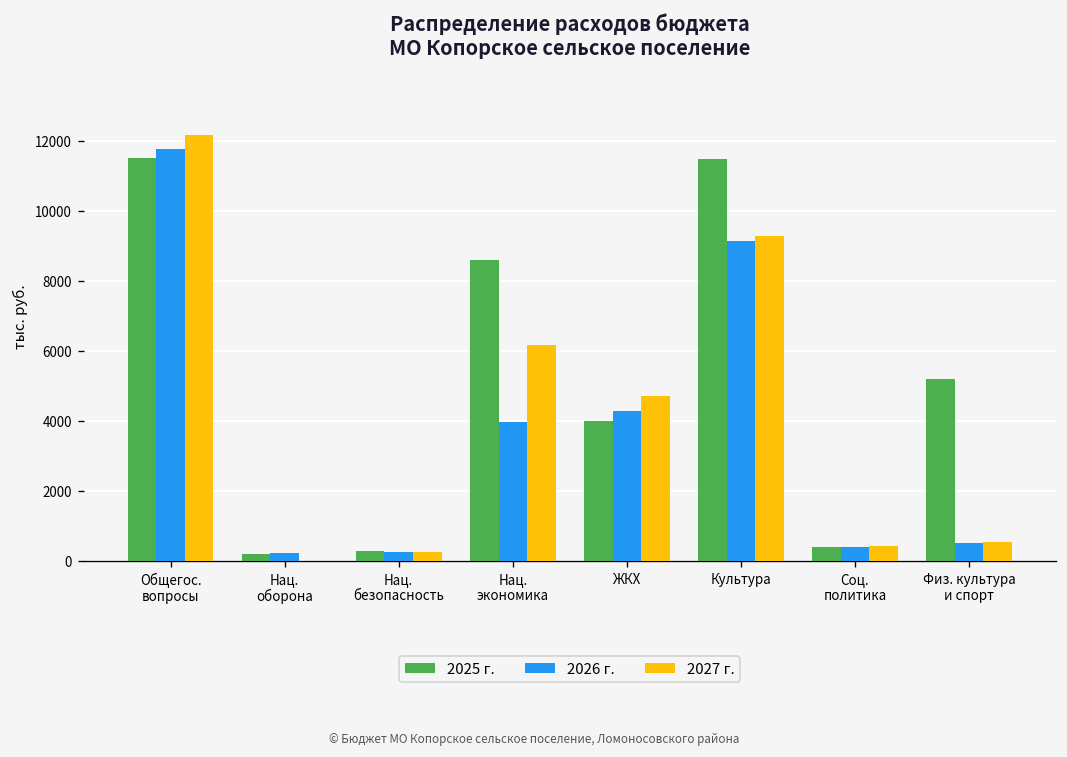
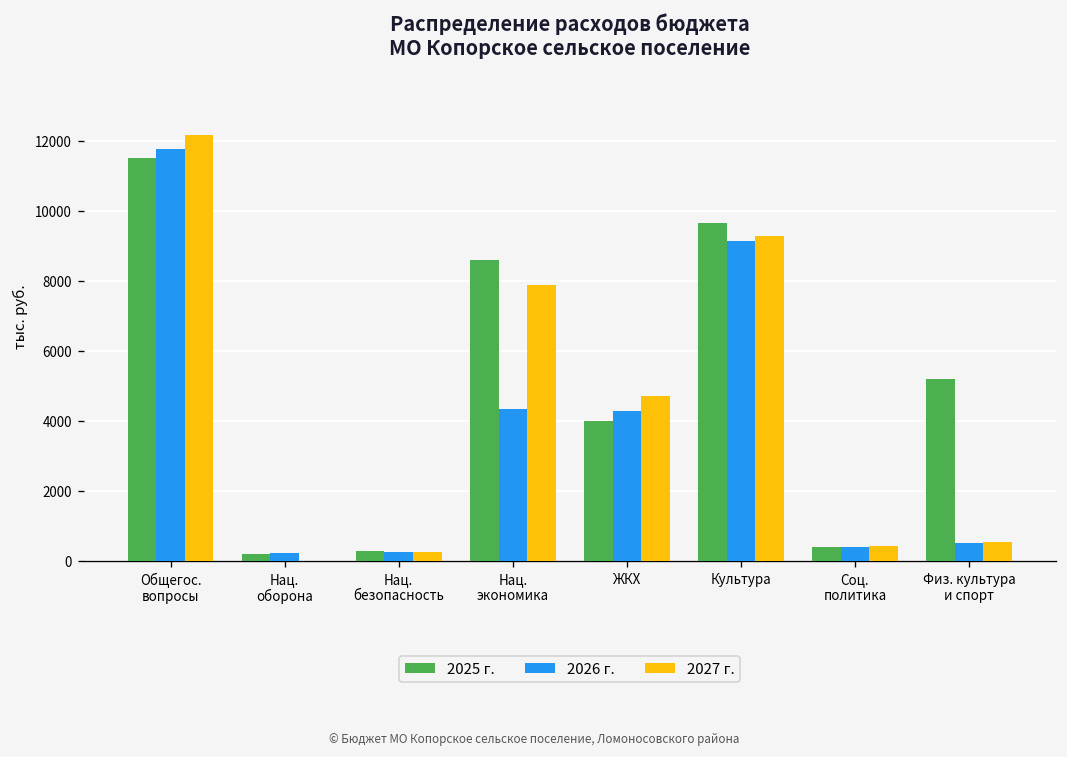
2026 г., Нац. экономика: 4000 -> 4400
2027 г., Нац. экономика: 6200 -> 7900
2025 г., Культура: 11500 -> 9700
